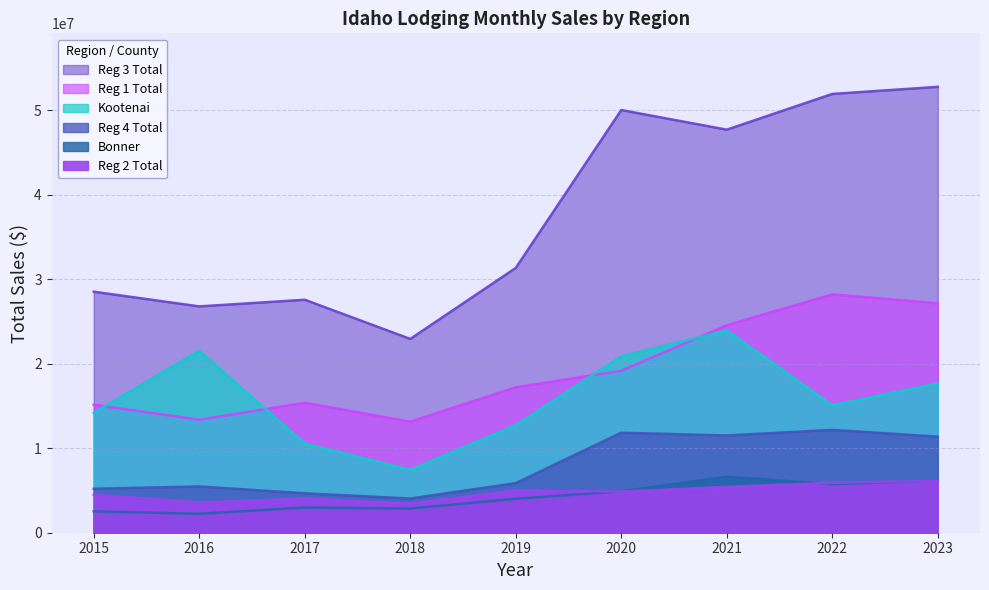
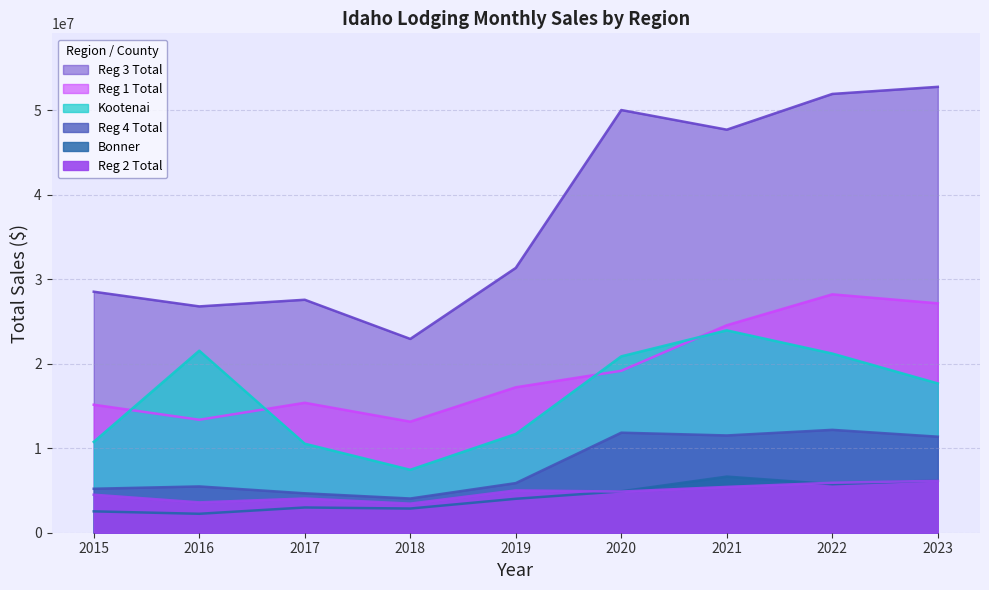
Kootenai, 2015: 14000000 -> 11000000
Kootenai, 2019: 13000000 -> 12000000
Kootenai, 2022: 15000000 -> 21000000
